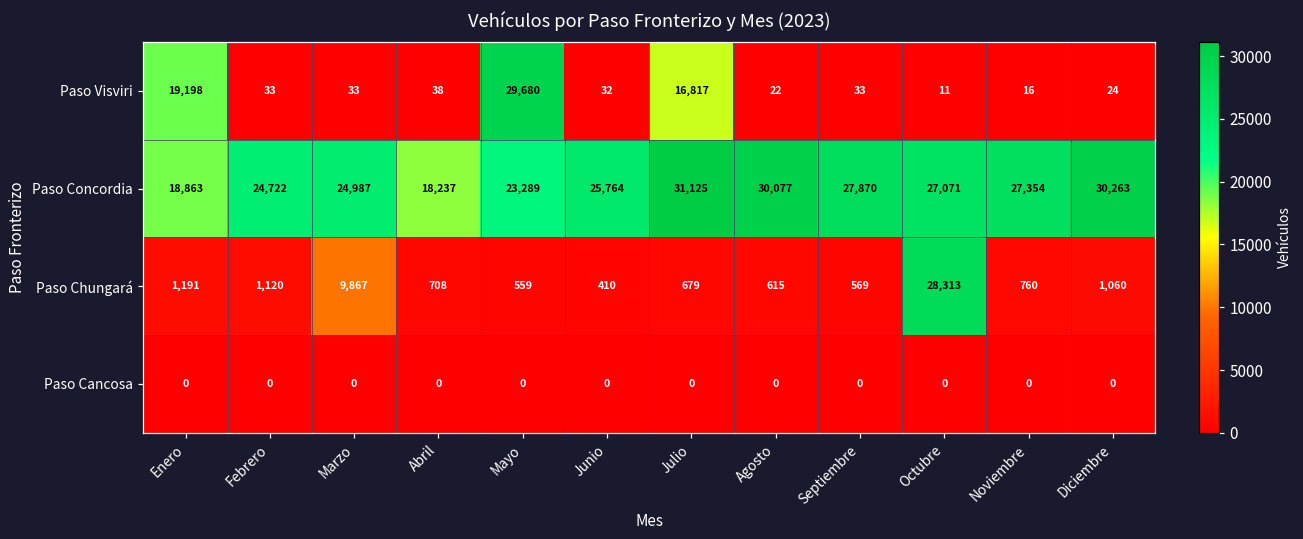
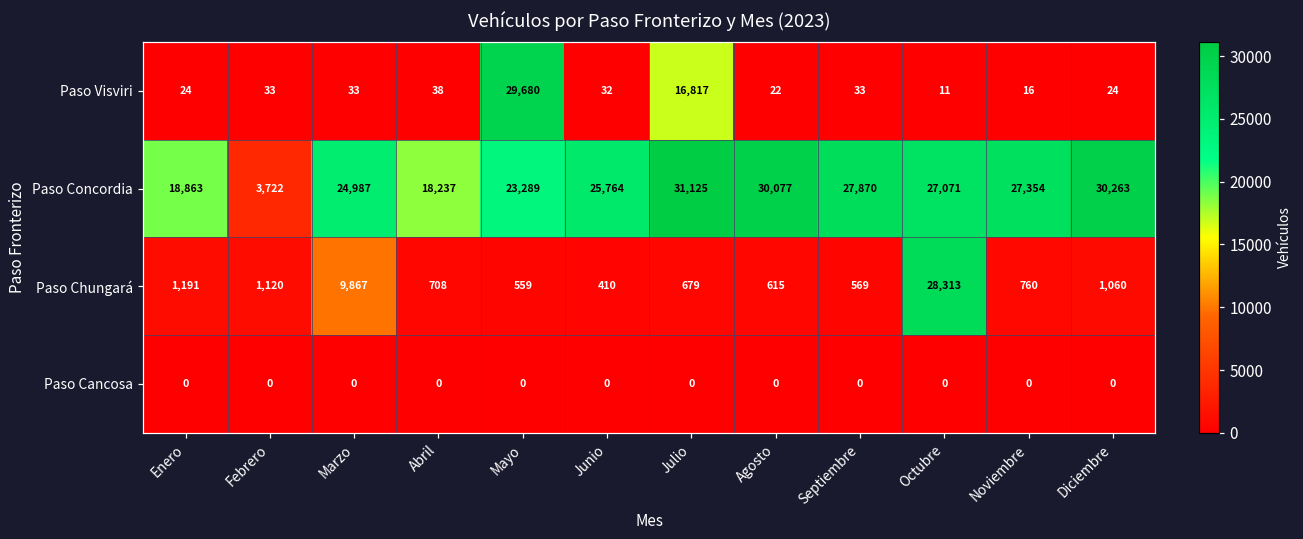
Paso Visviri, Enero: 19,198 -> 24
Paso Concordia, Febrero: 24,722 -> 3,722
